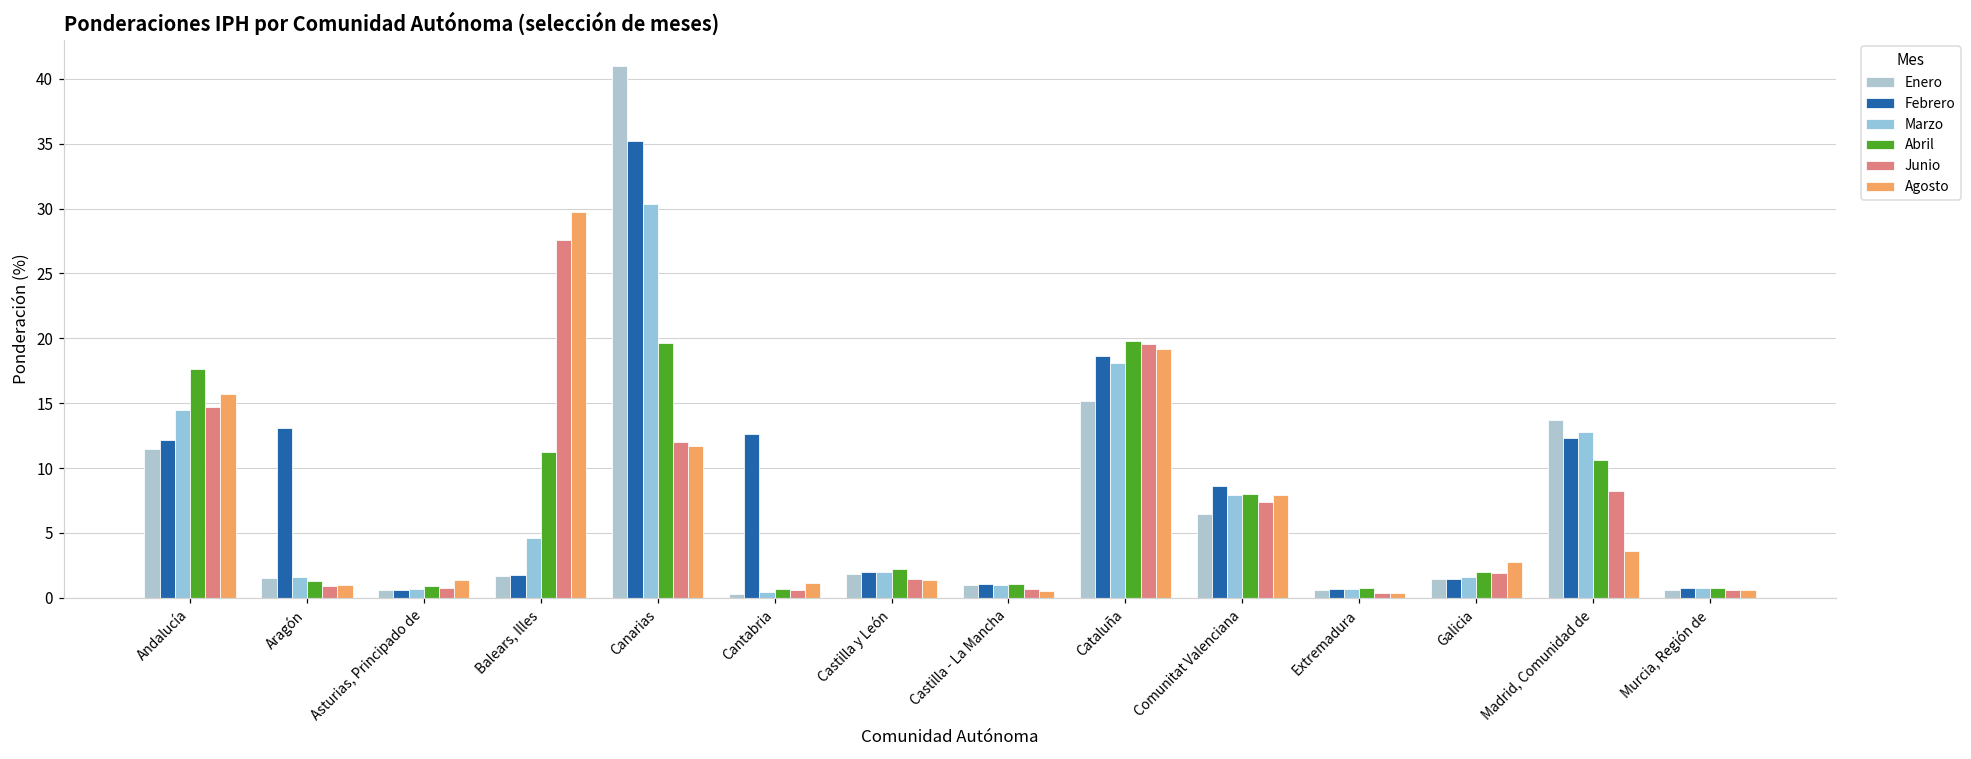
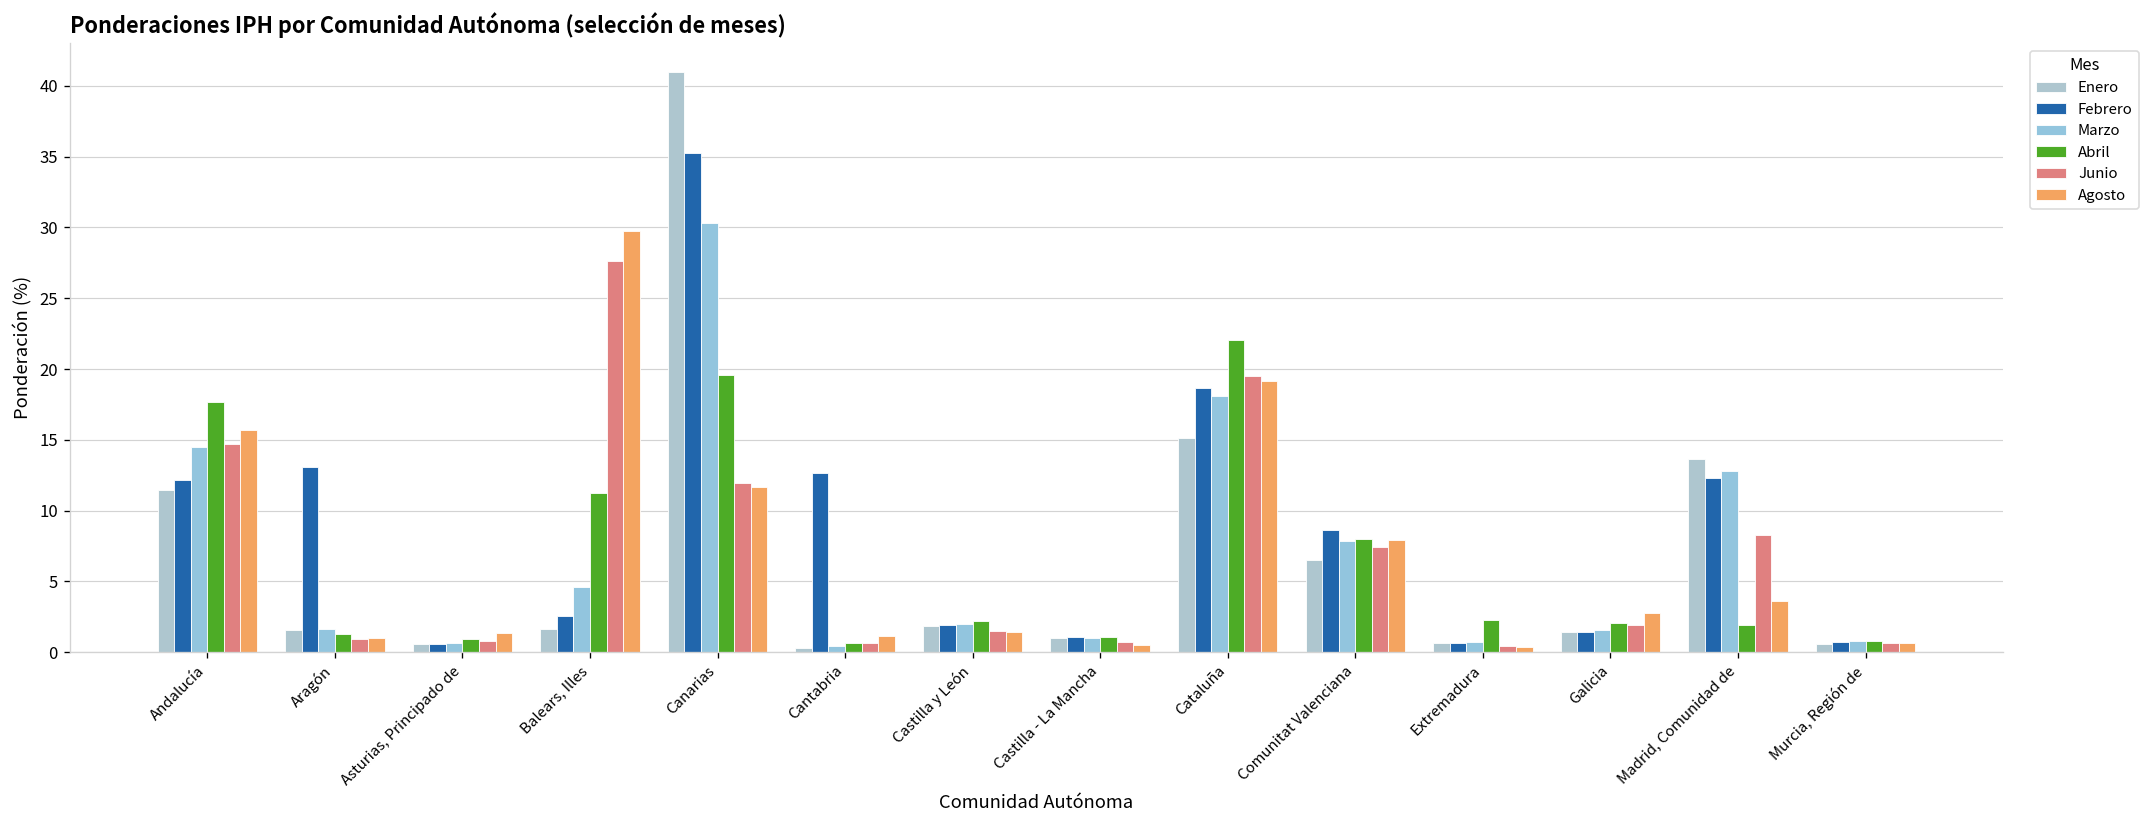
Febrero, Balears, Illes: 1.8 -> 2.6
Abril, Cataluña: 19.8 -> 22.1
Abril, Extremadura: 0.7 -> 2.3
Abril, Madrid, Comunidad de: 10.6 -> 1.9
